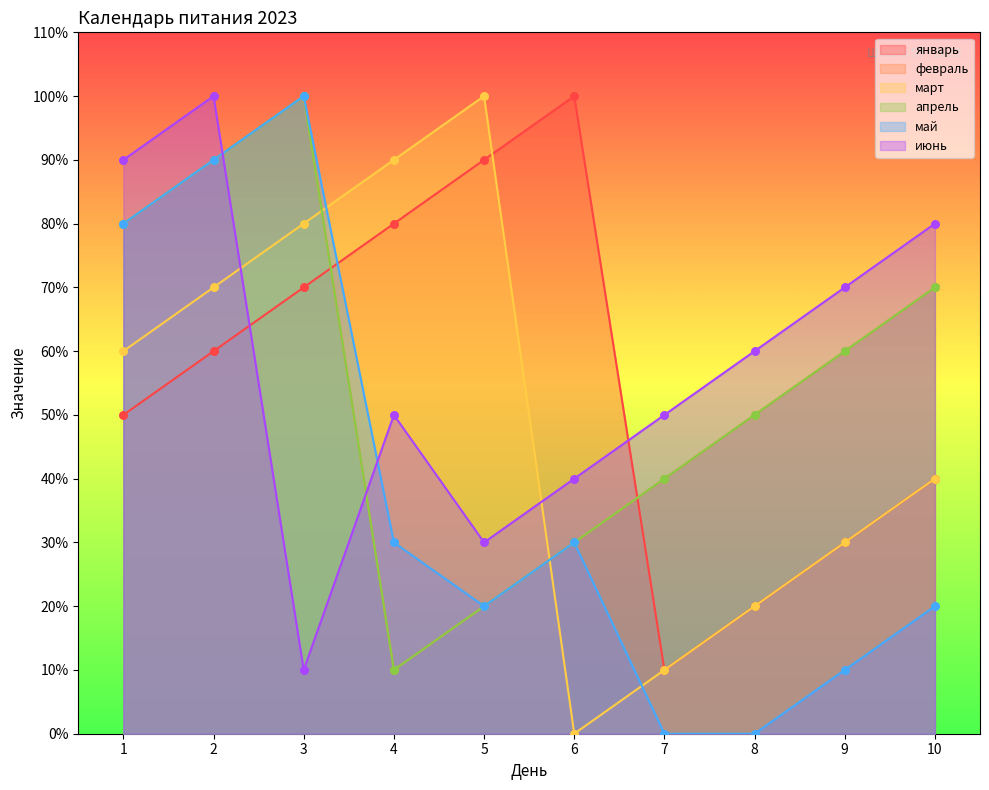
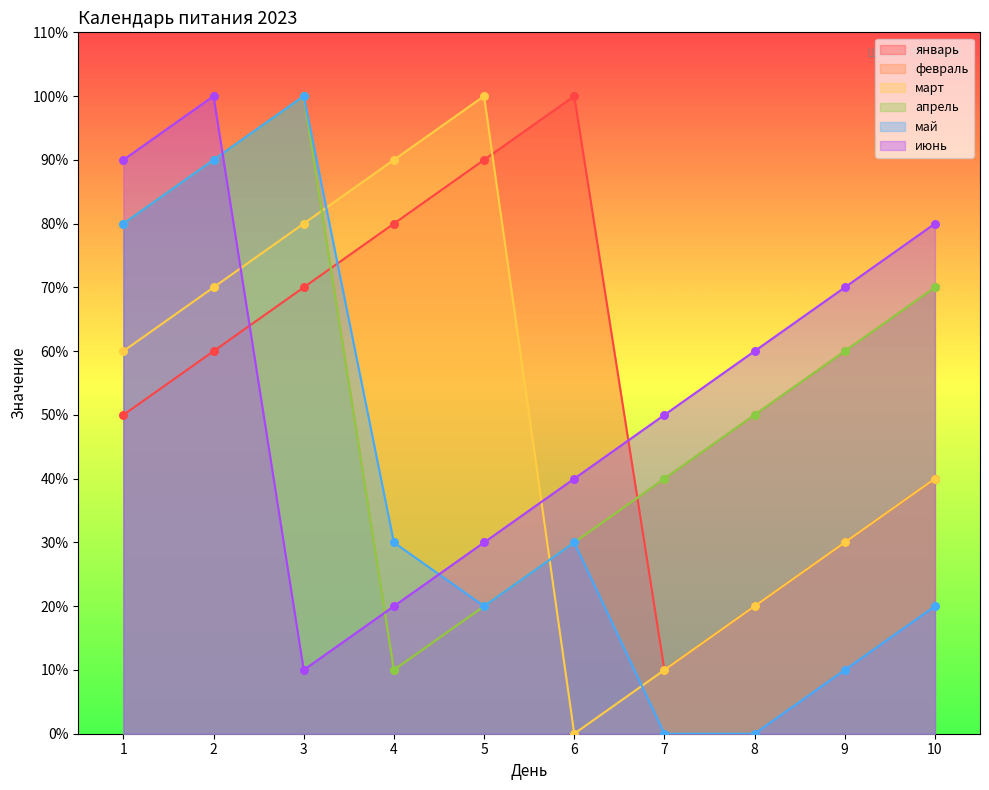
июнь, 4: 50% -> 20%
